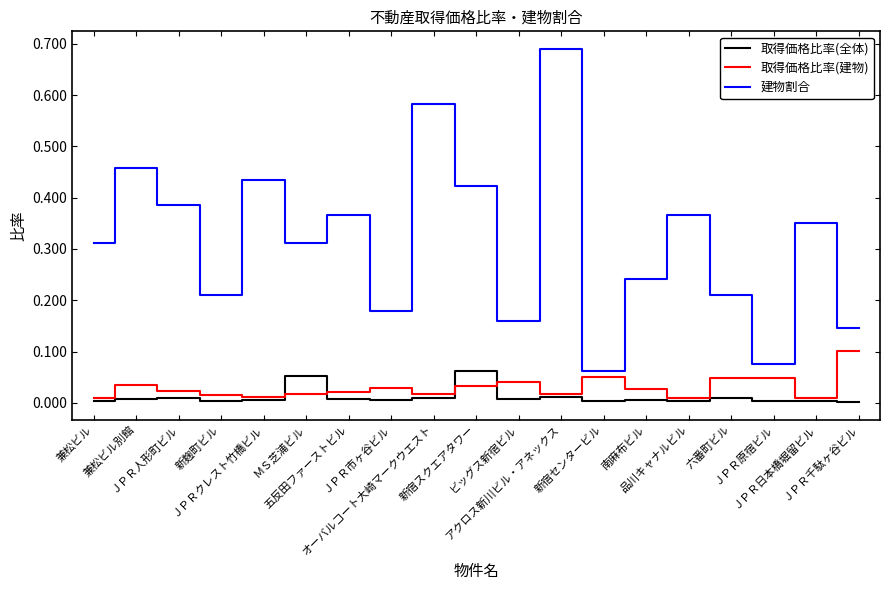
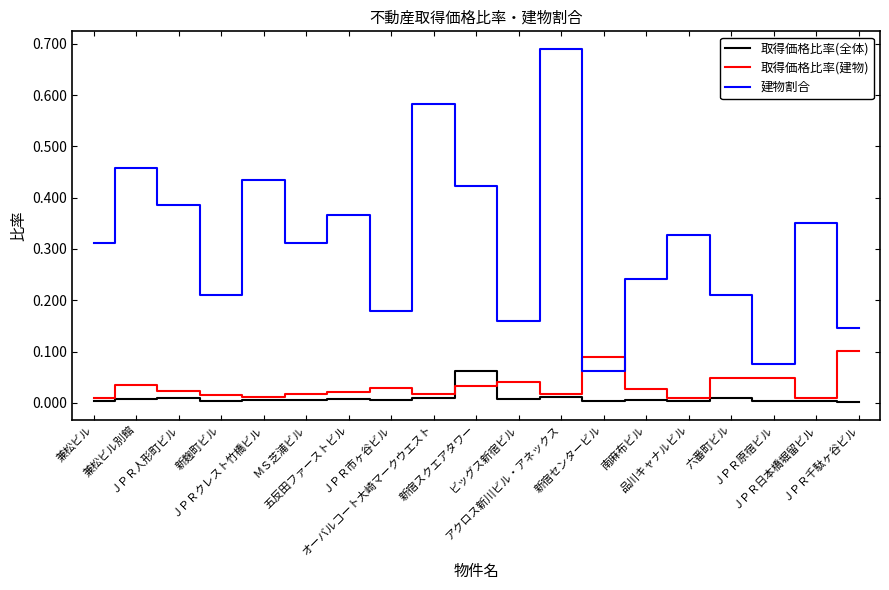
取得価格比率(全体), ＭＳ芝浦ビル: 0.05 -> 0.01
取得価格比率(建物), 新宿センタービル: 0.05 -> 0.09
建物割合, 品川キャナルビル: 0.37 -> 0.33
